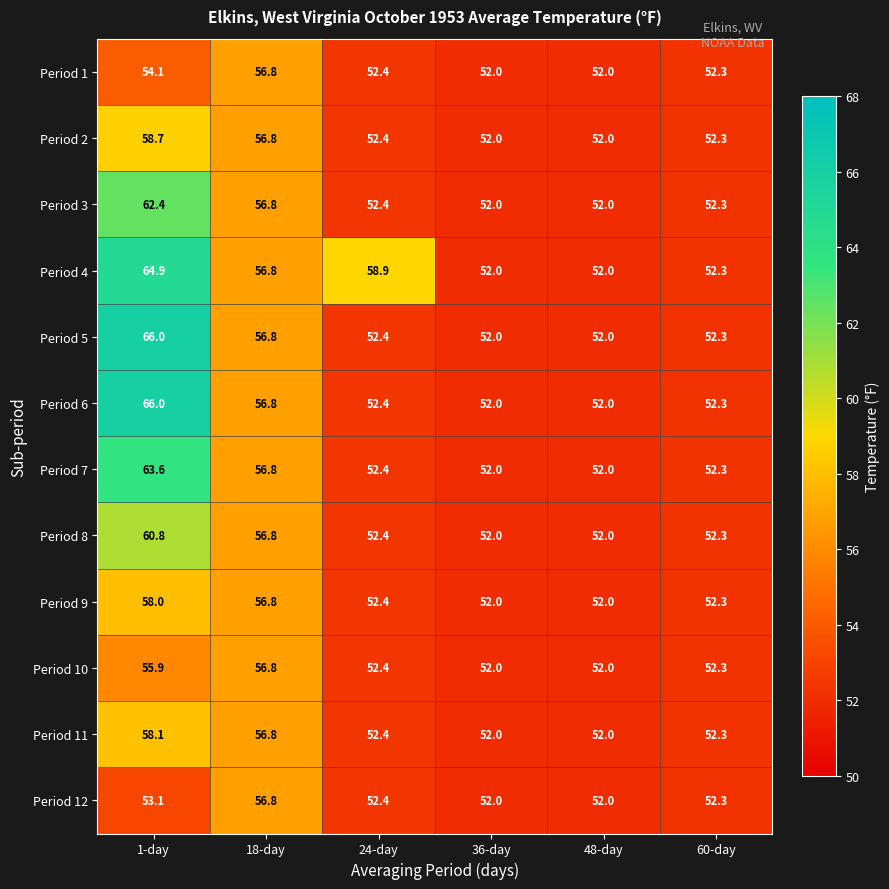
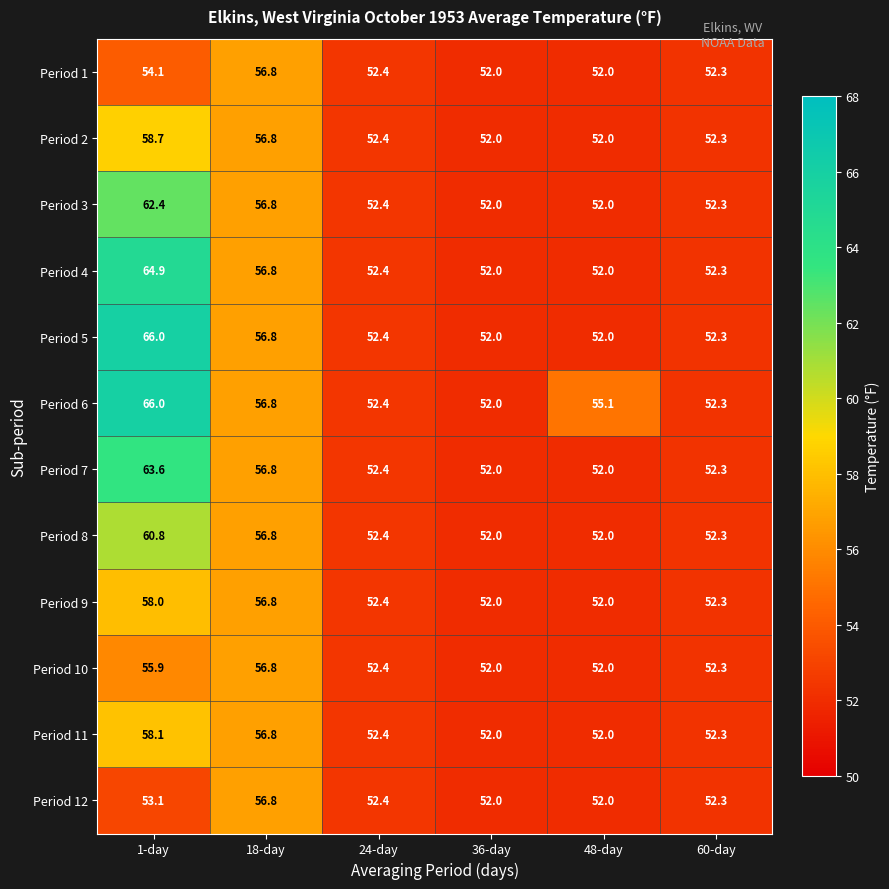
Period 4, 24-day: 58.9 -> 52.4
Period 6, 48-day: 52.0 -> 55.1
